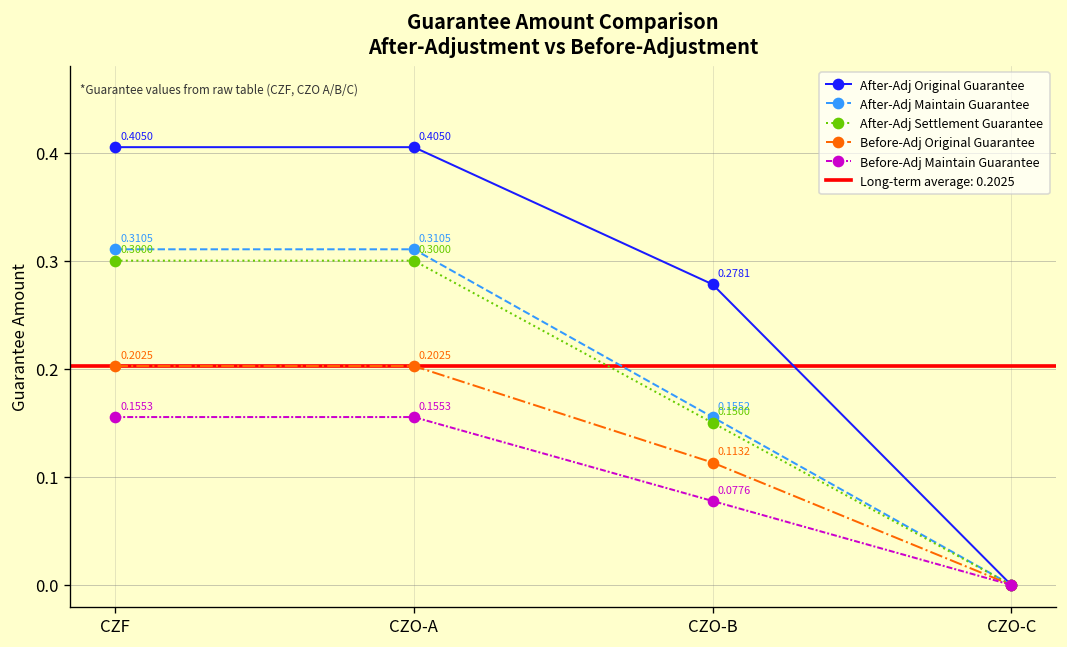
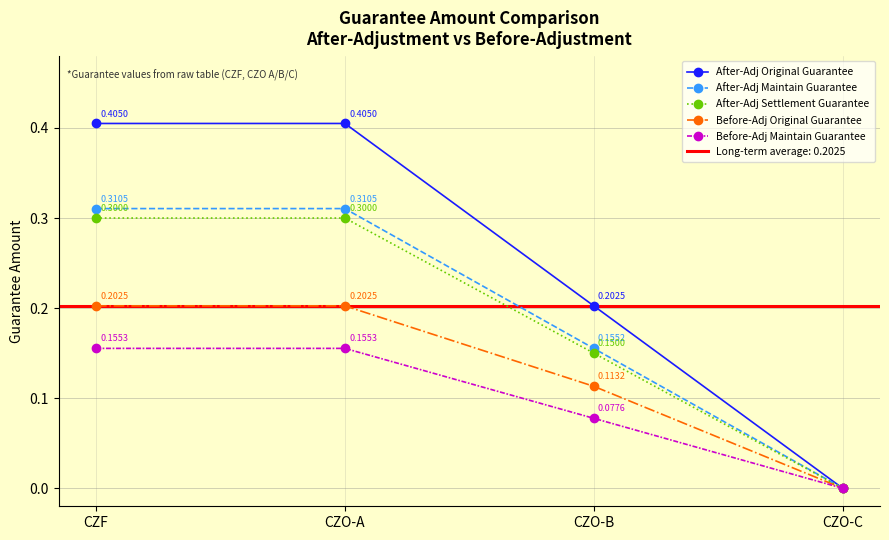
After-Adj Original Guarantee, CZO-B: 0.2781 -> 0.2025
